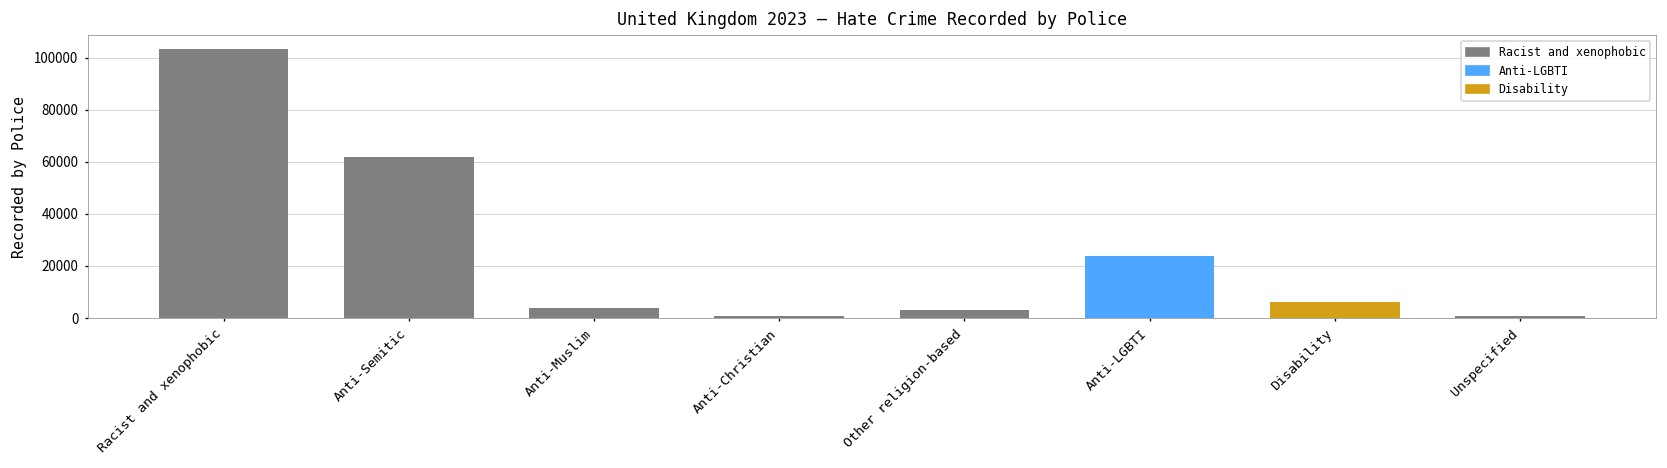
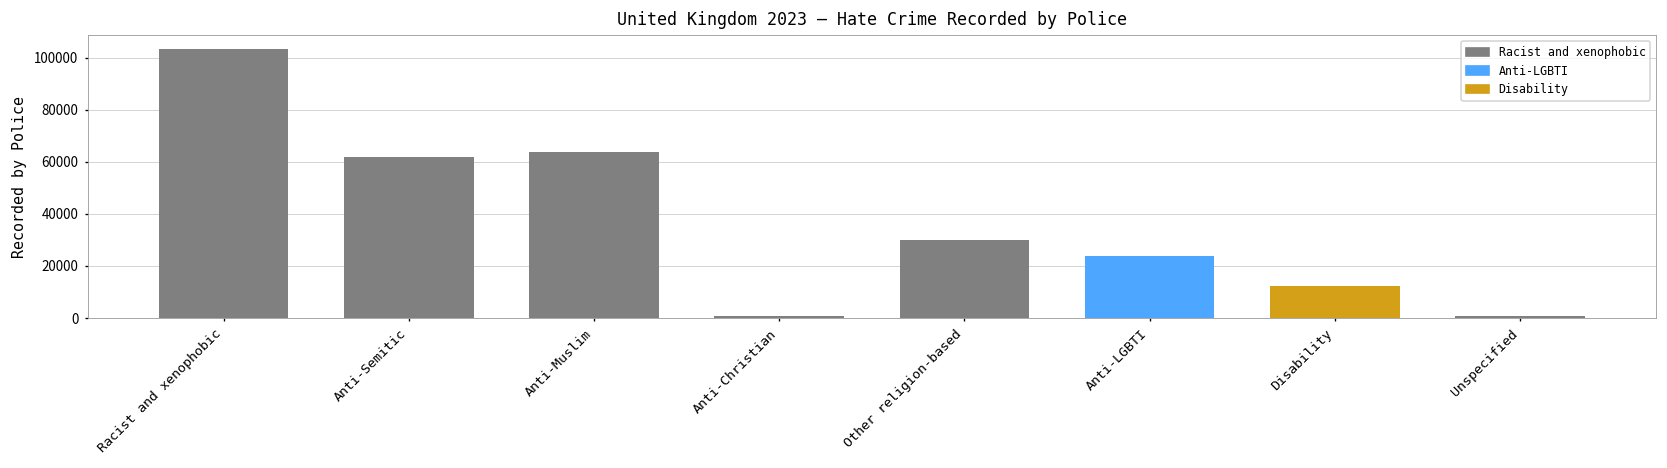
Anti-Muslim: 4000 -> 64000
Other religion-based: 3000 -> 30000
Disability: 6000 -> 12000
